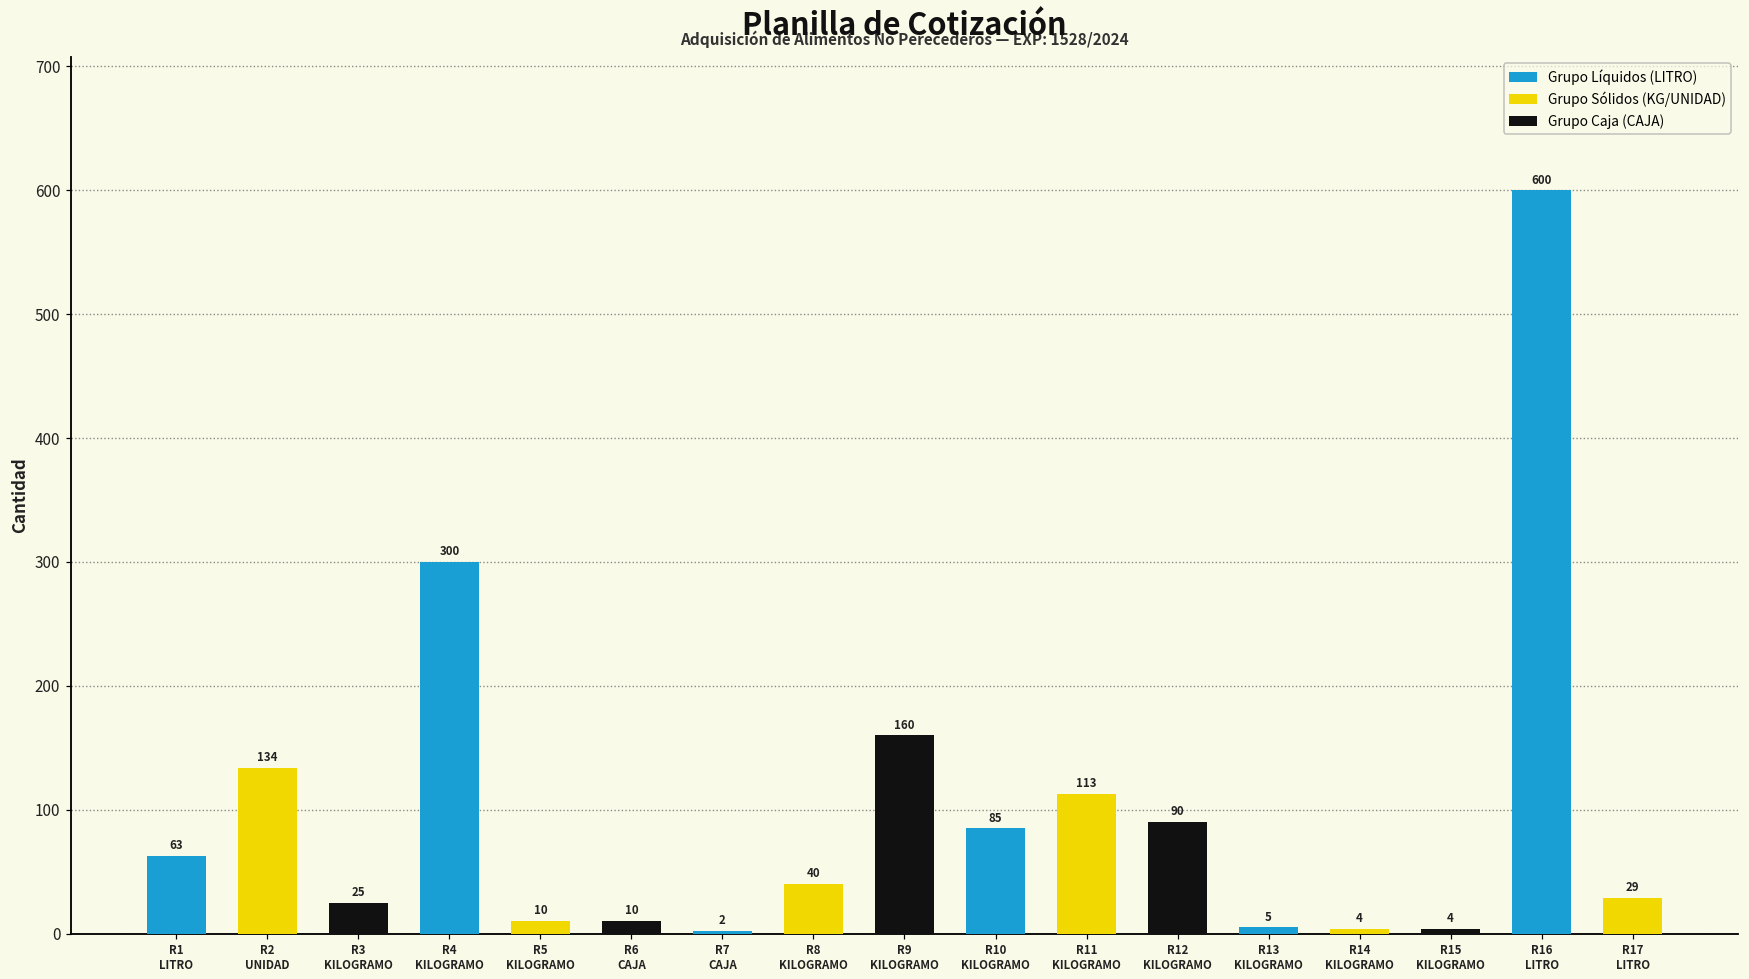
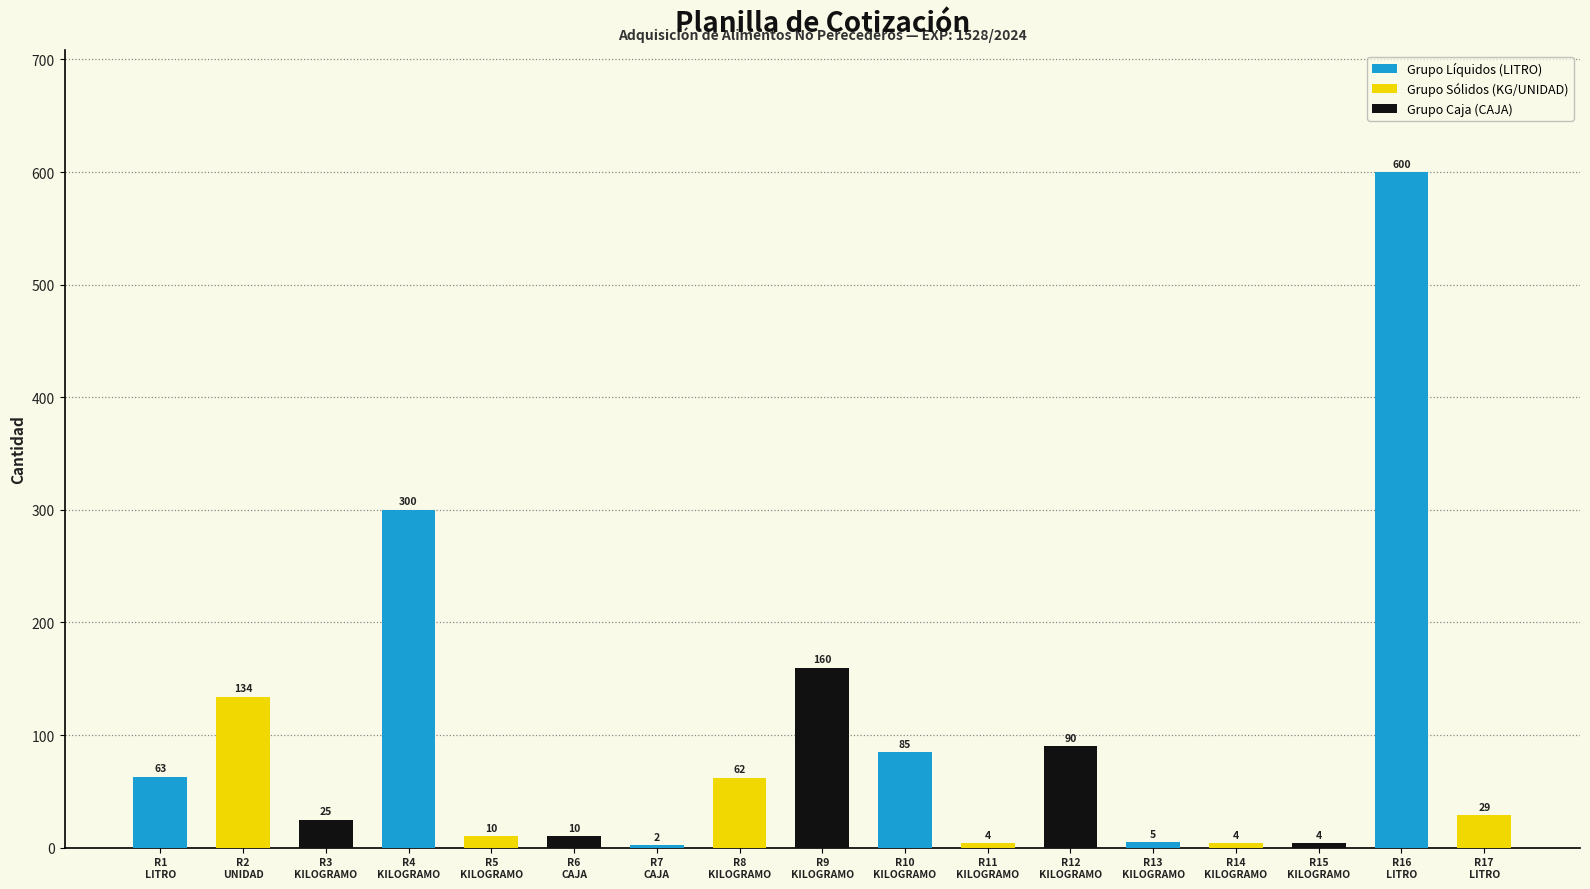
R8 KILOGRAMO: 40 -> 62
R11 KILOGRAMO: 113 -> 4
